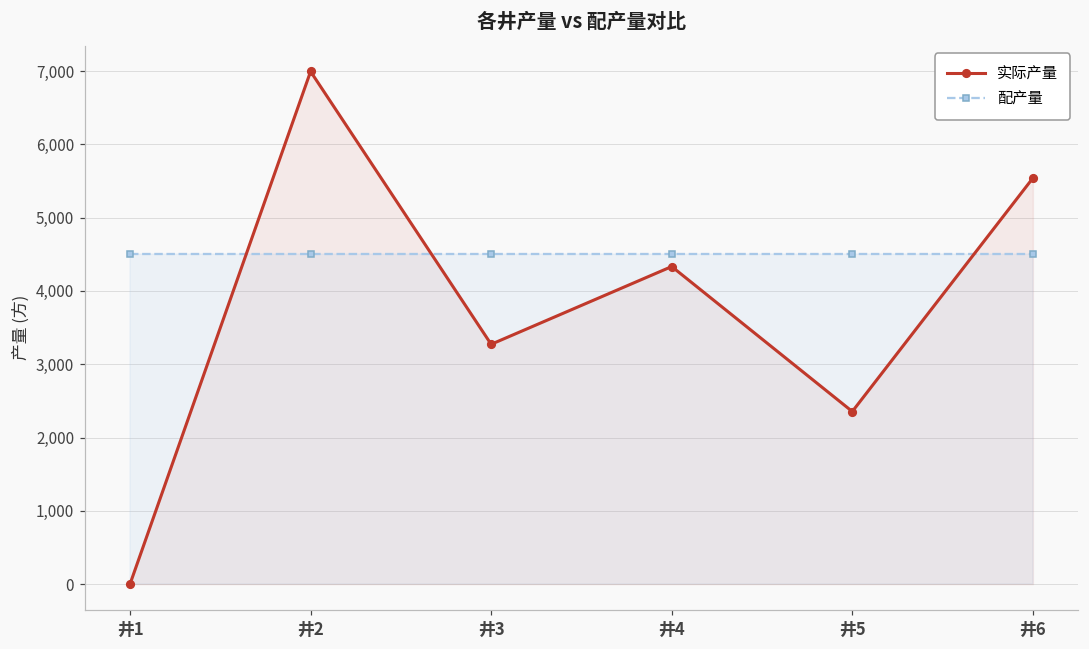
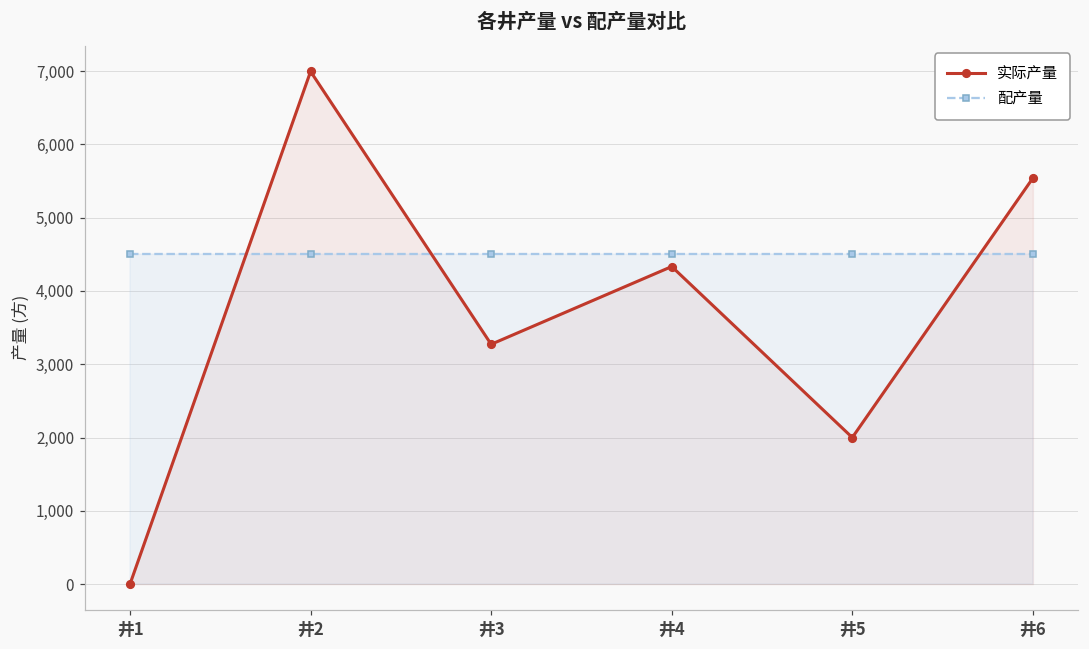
实际产量, 井5: 2,400 -> 2,000
